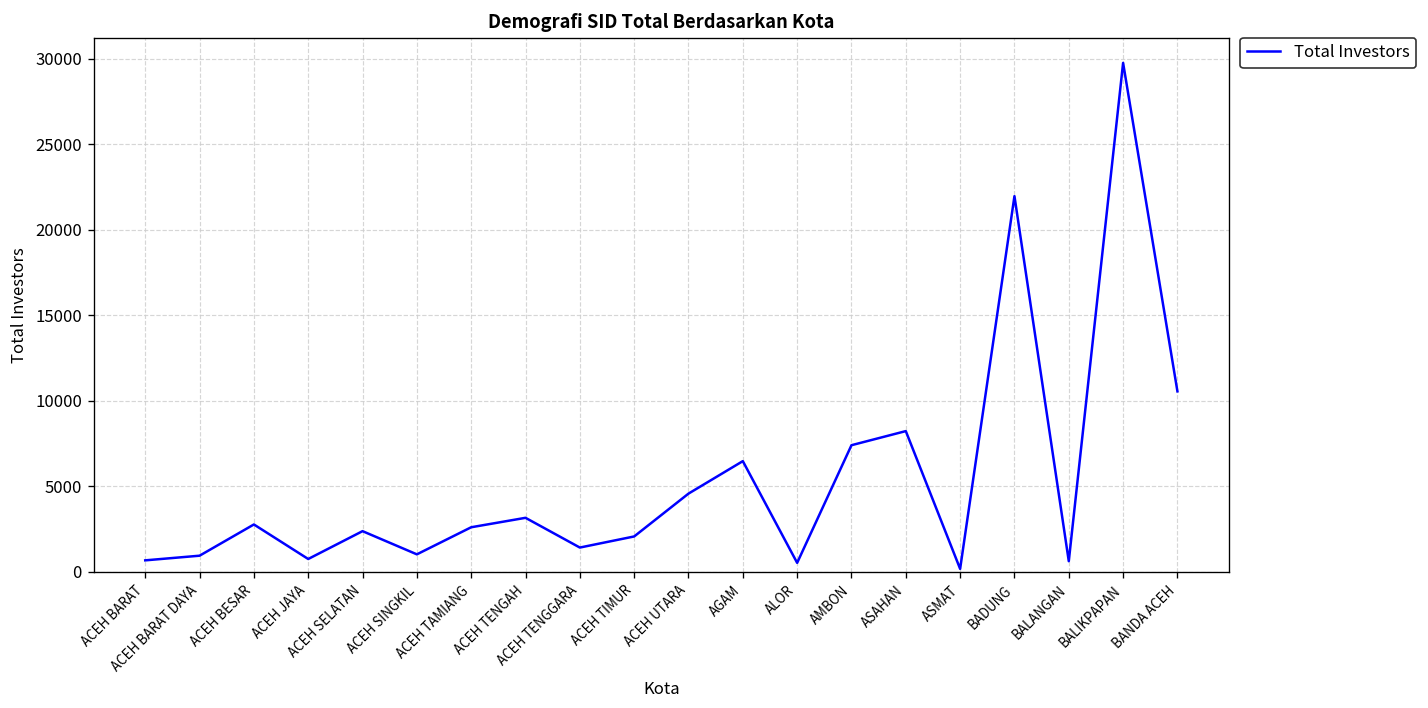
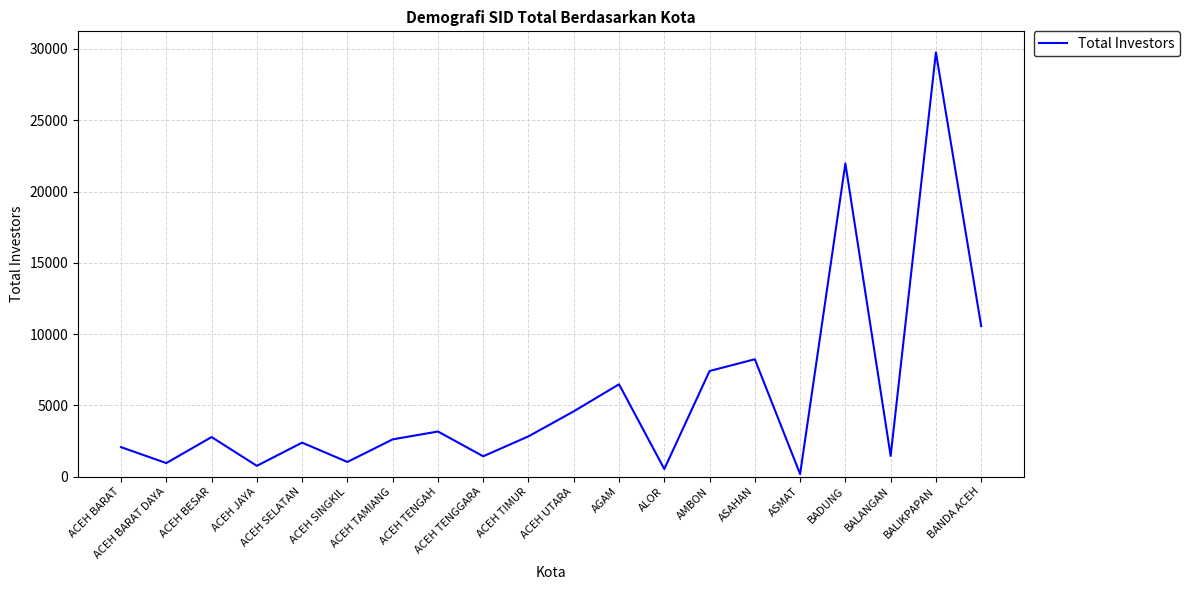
ACEH BARAT: 700 -> 2100
ACEH TIMUR: 2100 -> 2800
BALANGAN: 600 -> 1400
